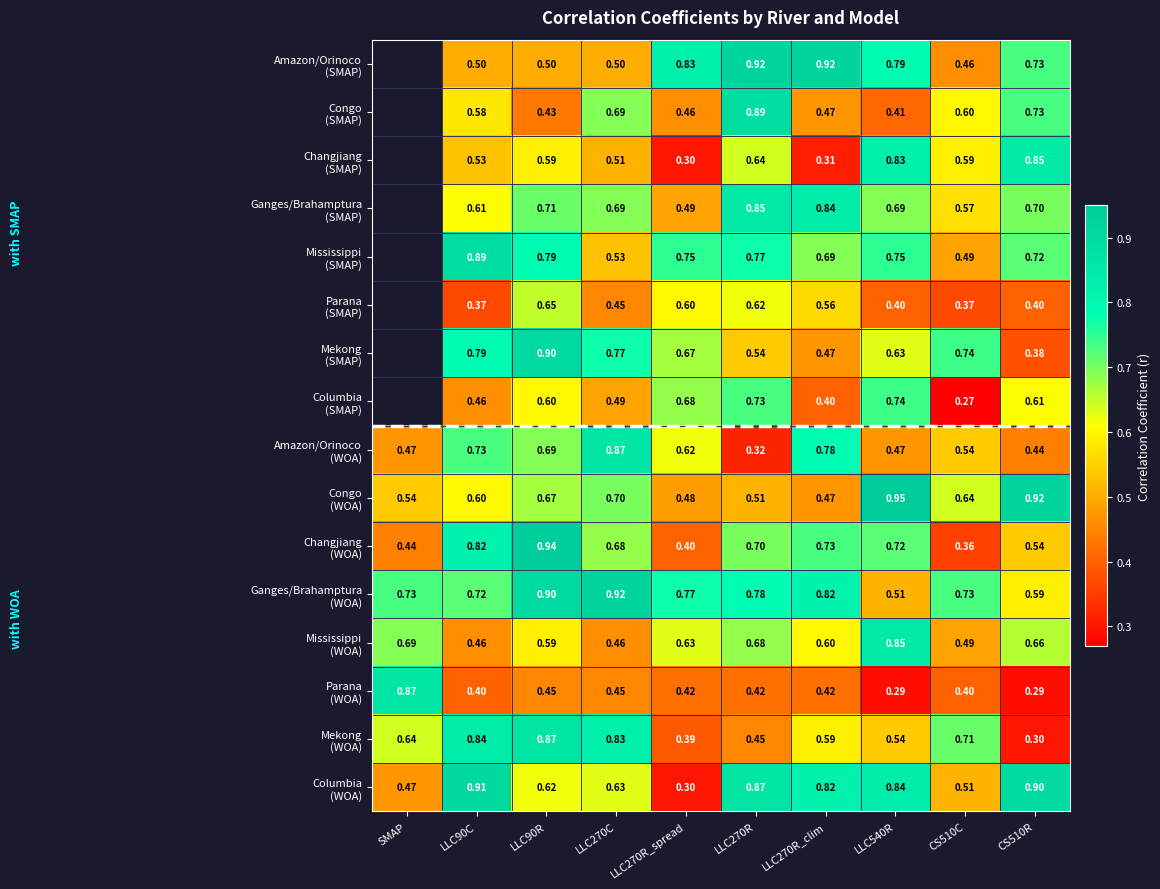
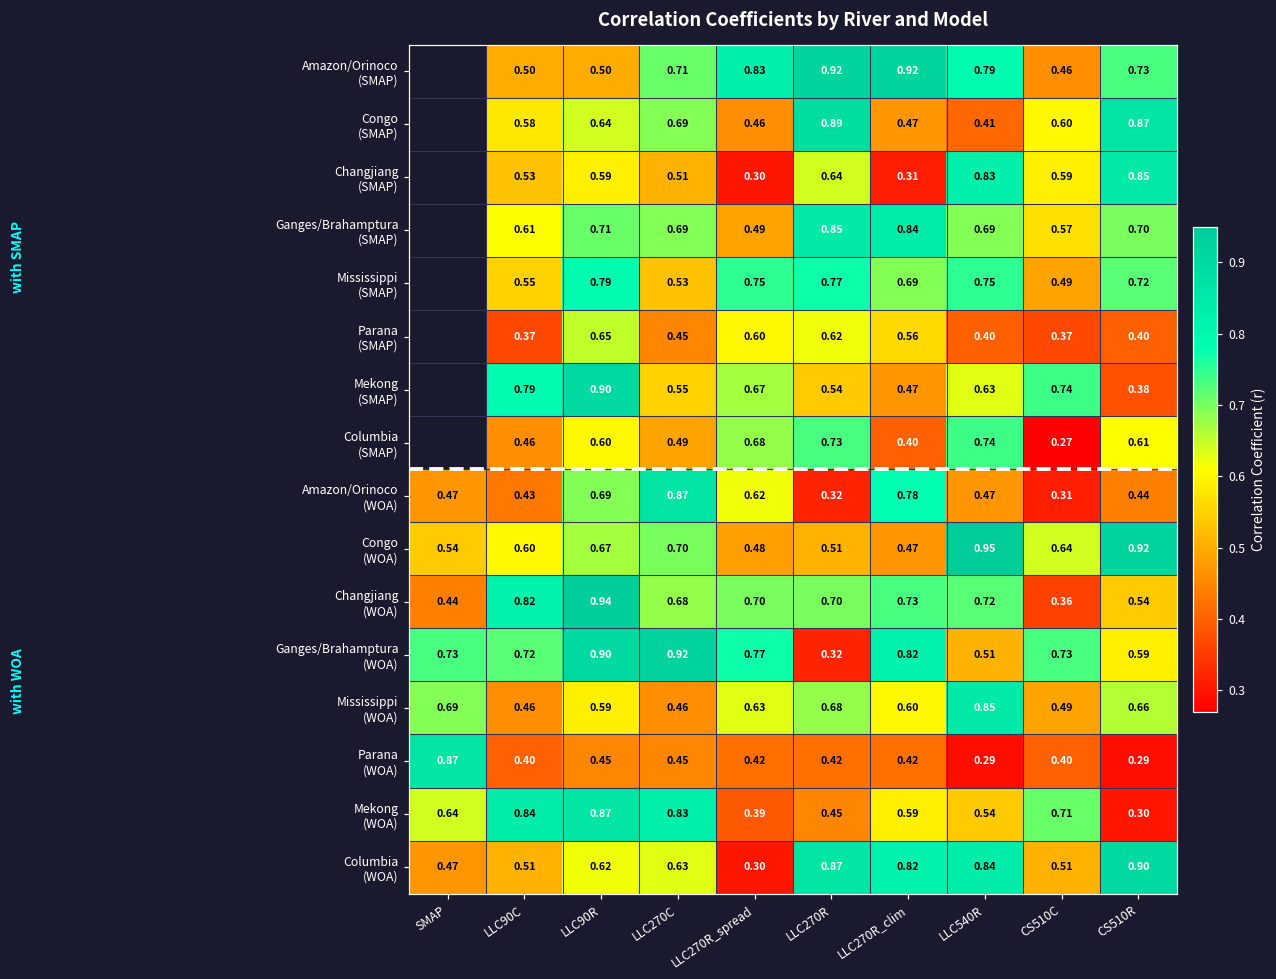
Amazon/Orinoco (SMAP), LLC270C: 0.50 -> 0.71
Congo (SMAP), LLC90R: 0.43 -> 0.64
Congo (SMAP), CS510R: 0.73 -> 0.87
Mississippi (SMAP), LLC90C: 0.89 -> 0.55
Mekong (SMAP), LLC270C: 0.77 -> 0.55
Amazon/Orinoco (WOA), LLC90C: 0.73 -> 0.43
Amazon/Orinoco (WOA), CS510C: 0.54 -> 0.31
Changjiang (WOA), LLC270R_spread: 0.40 -> 0.70
Ganges/Brahamptura (WOA), LLC270R: 0.78 -> 0.32
Columbia (WOA), LLC90C: 0.91 -> 0.51
